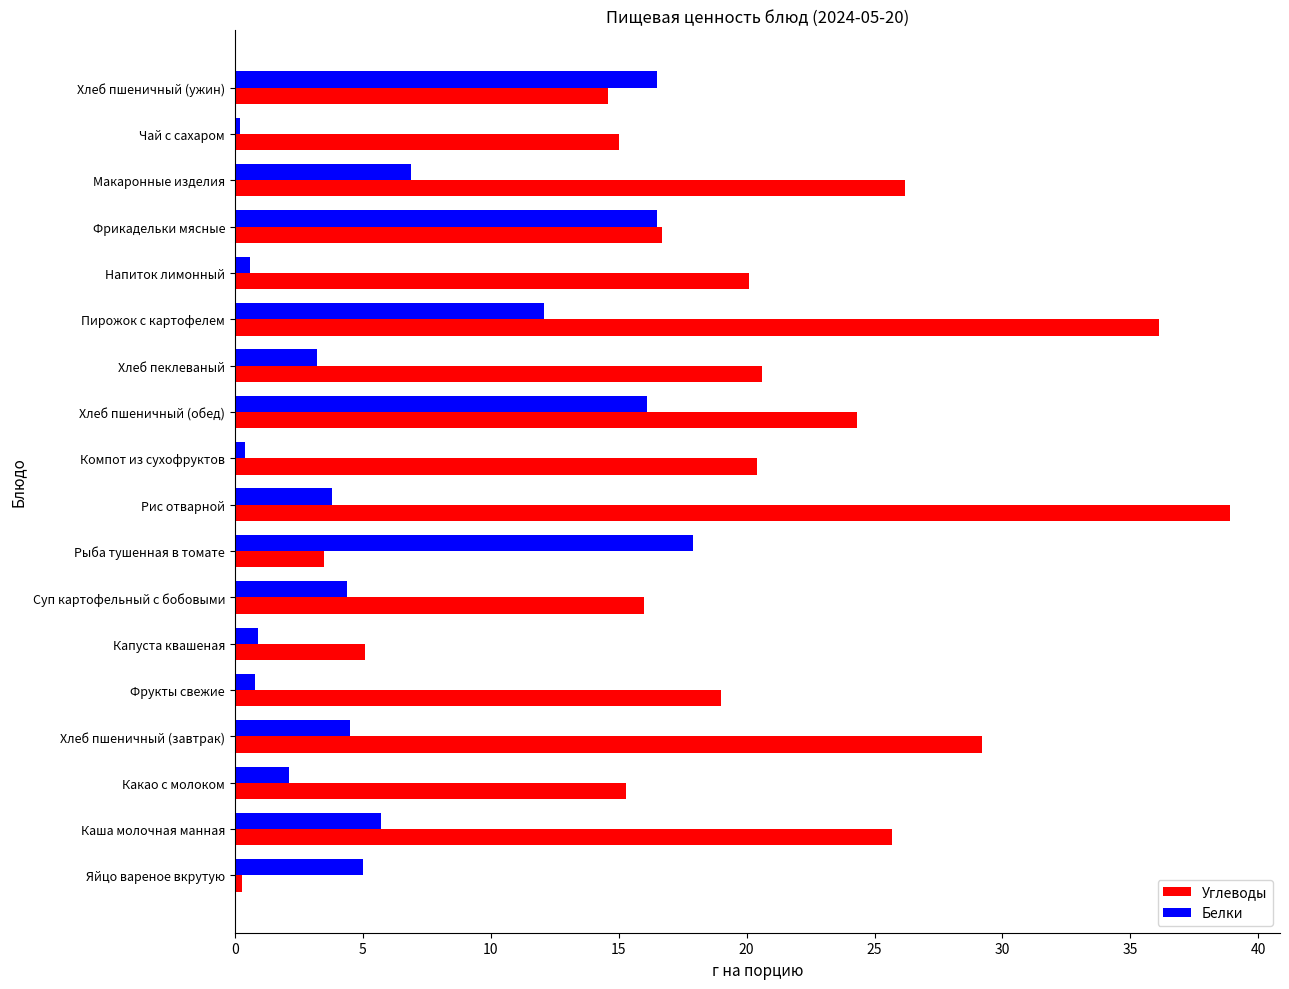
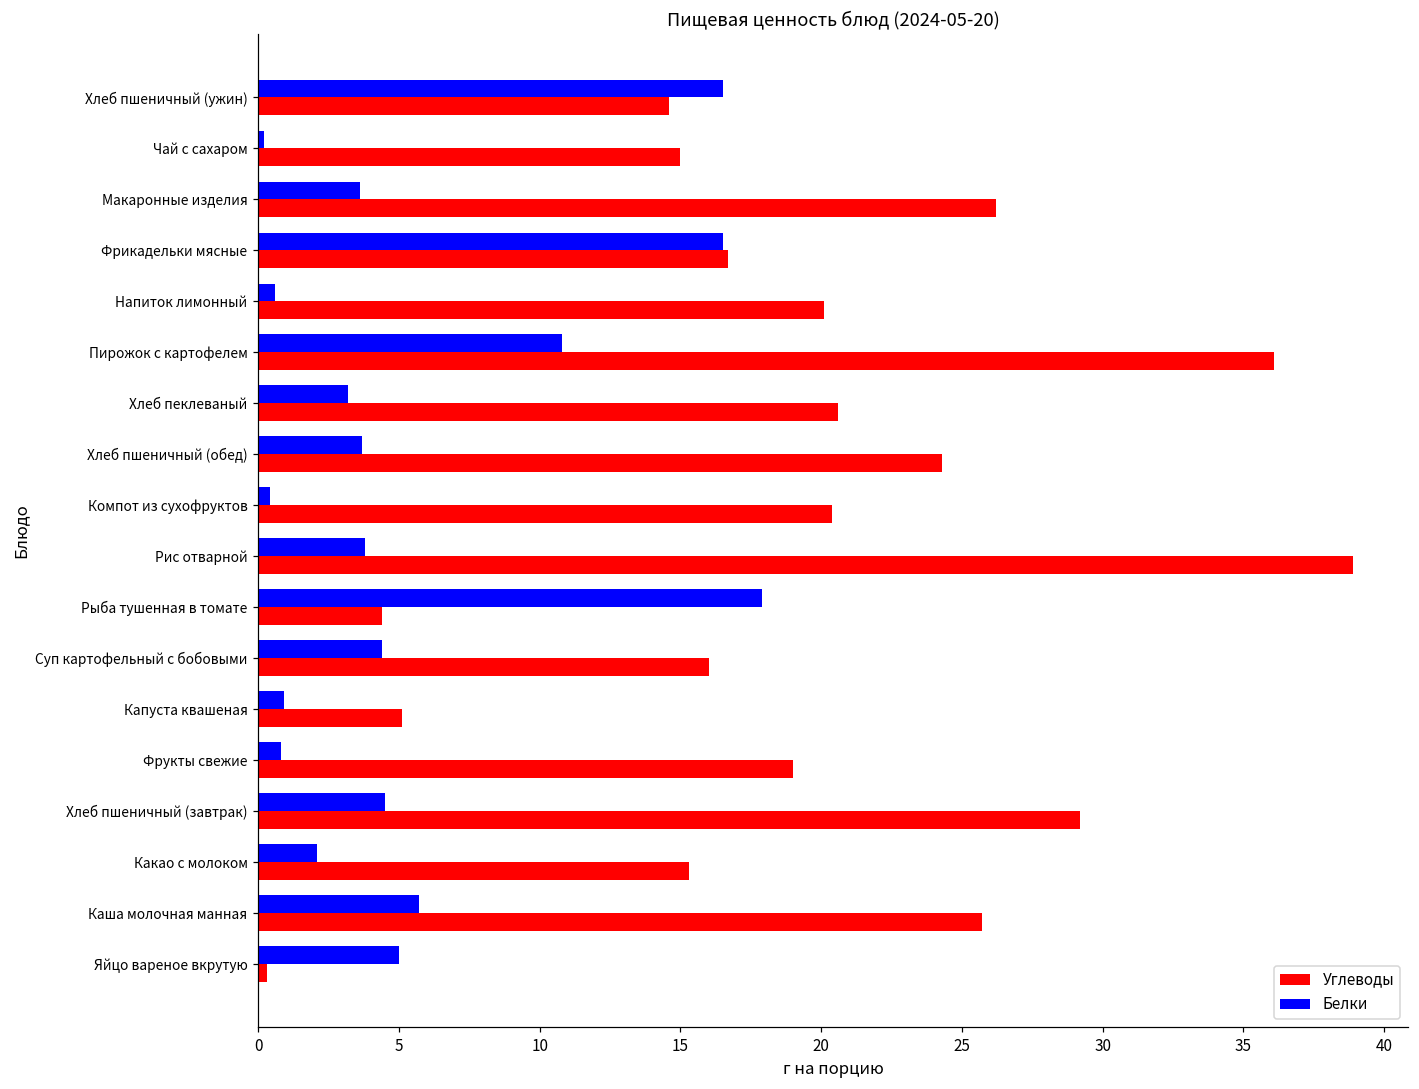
Белки, Макаронные изделия: 6.9 -> 3.6
Белки, Пирожок с картофелем: 12.1 -> 10.8
Белки, Хлеб пшеничный (обед): 16.1 -> 3.7
Углеводы, Рыба тушенная в томате: 3.5 -> 4.4
